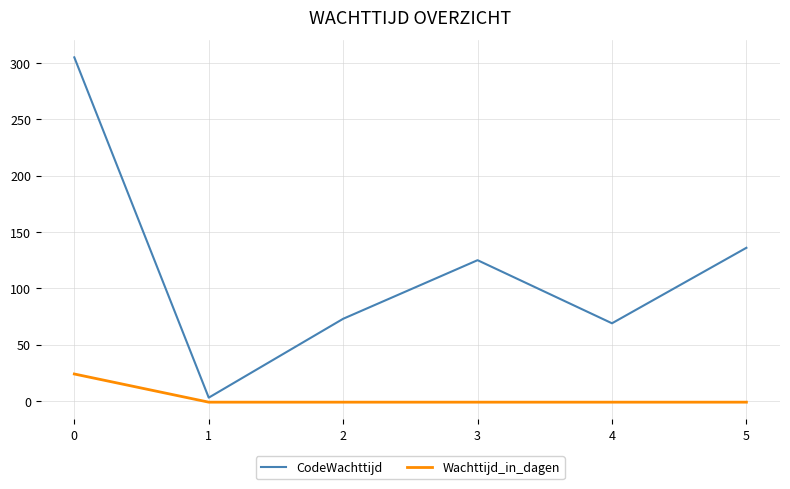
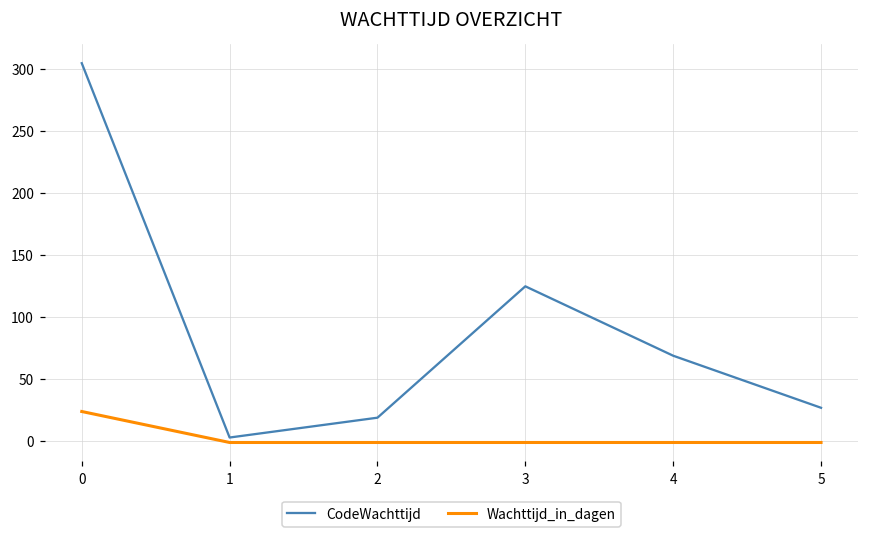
CodeWachttijd, 2: 73 -> 19
CodeWachttijd, 5: 136 -> 27
